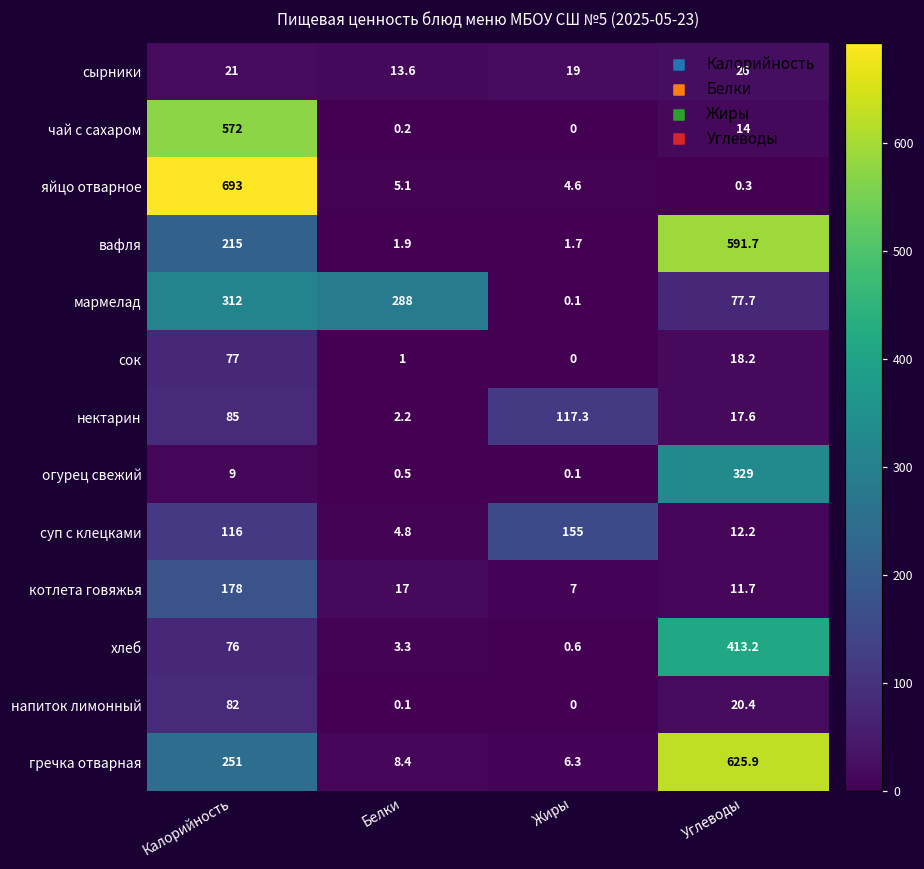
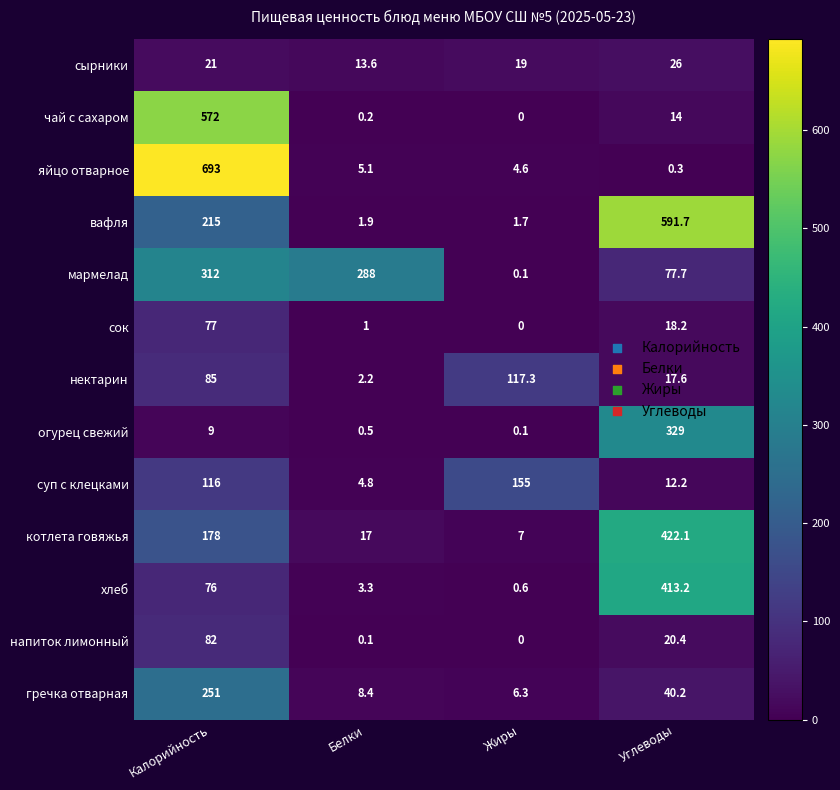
котлета говяжья, Углеводы: 11.7 -> 422.1
гречка отварная, Углеводы: 625.9 -> 40.2
